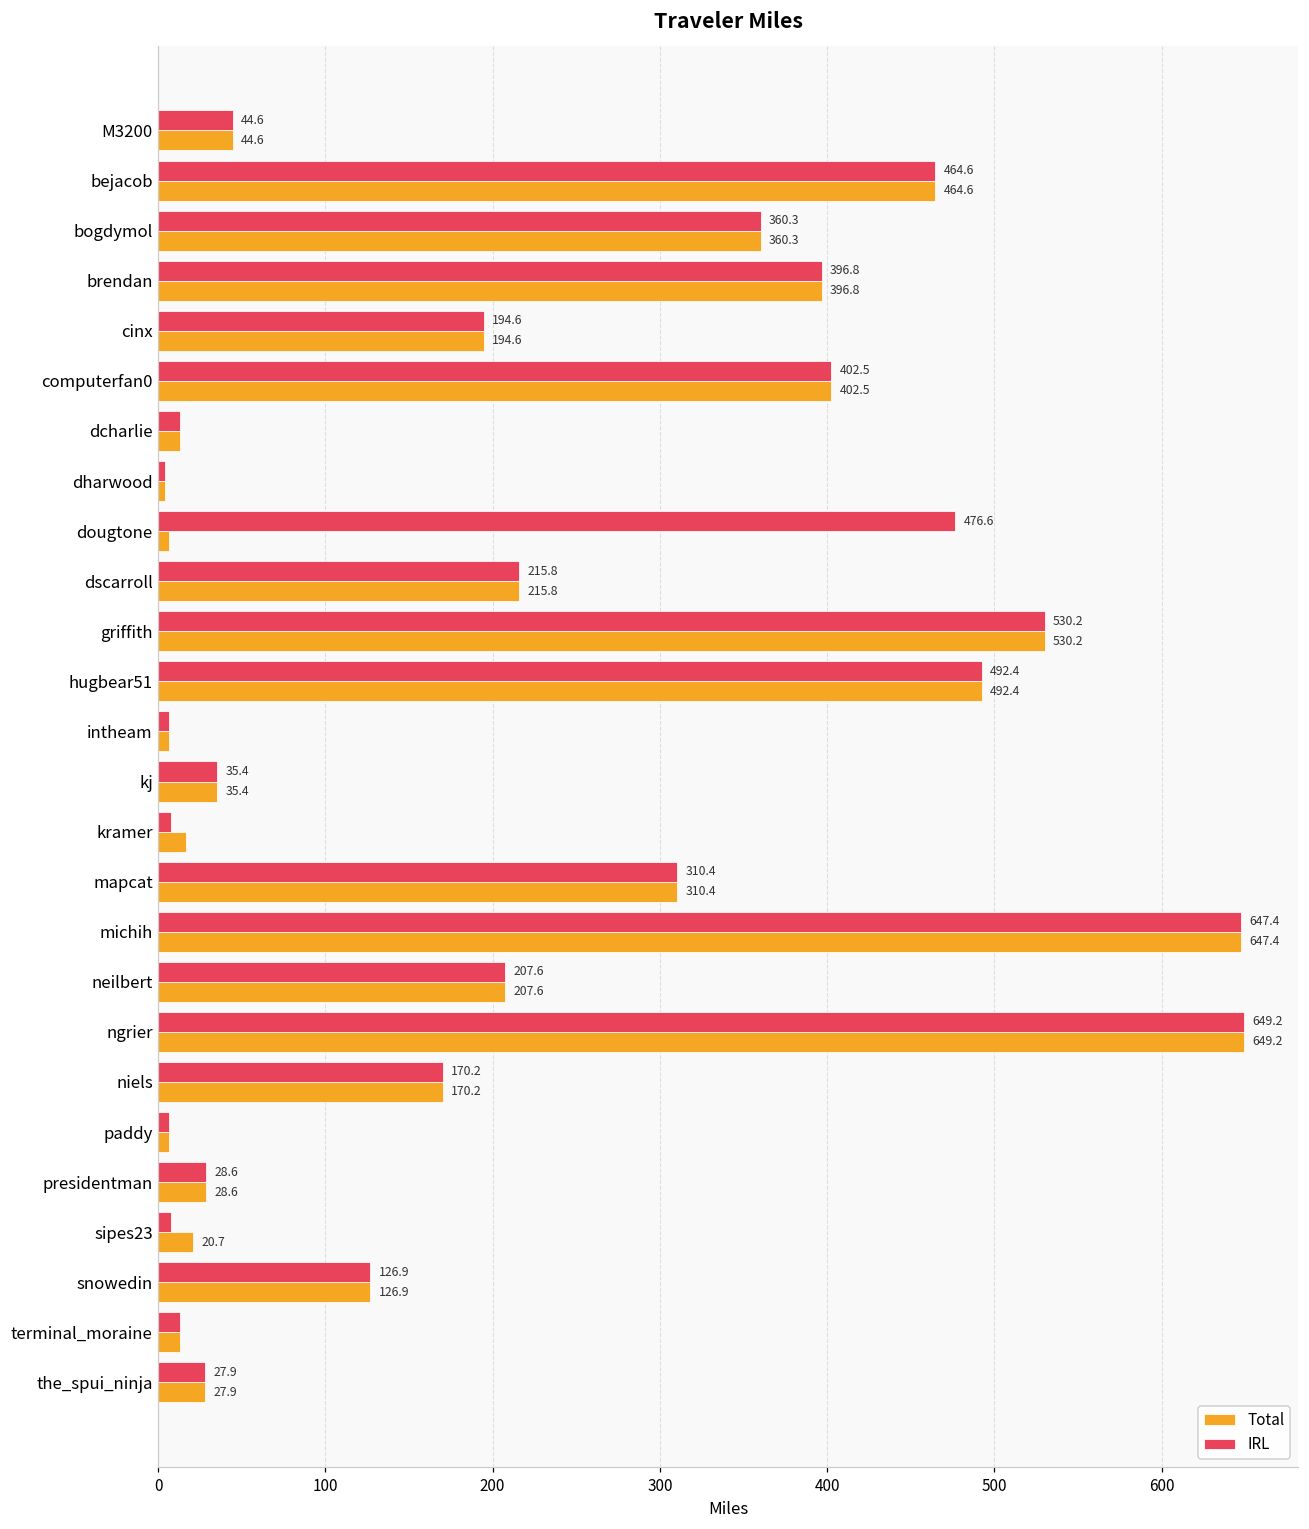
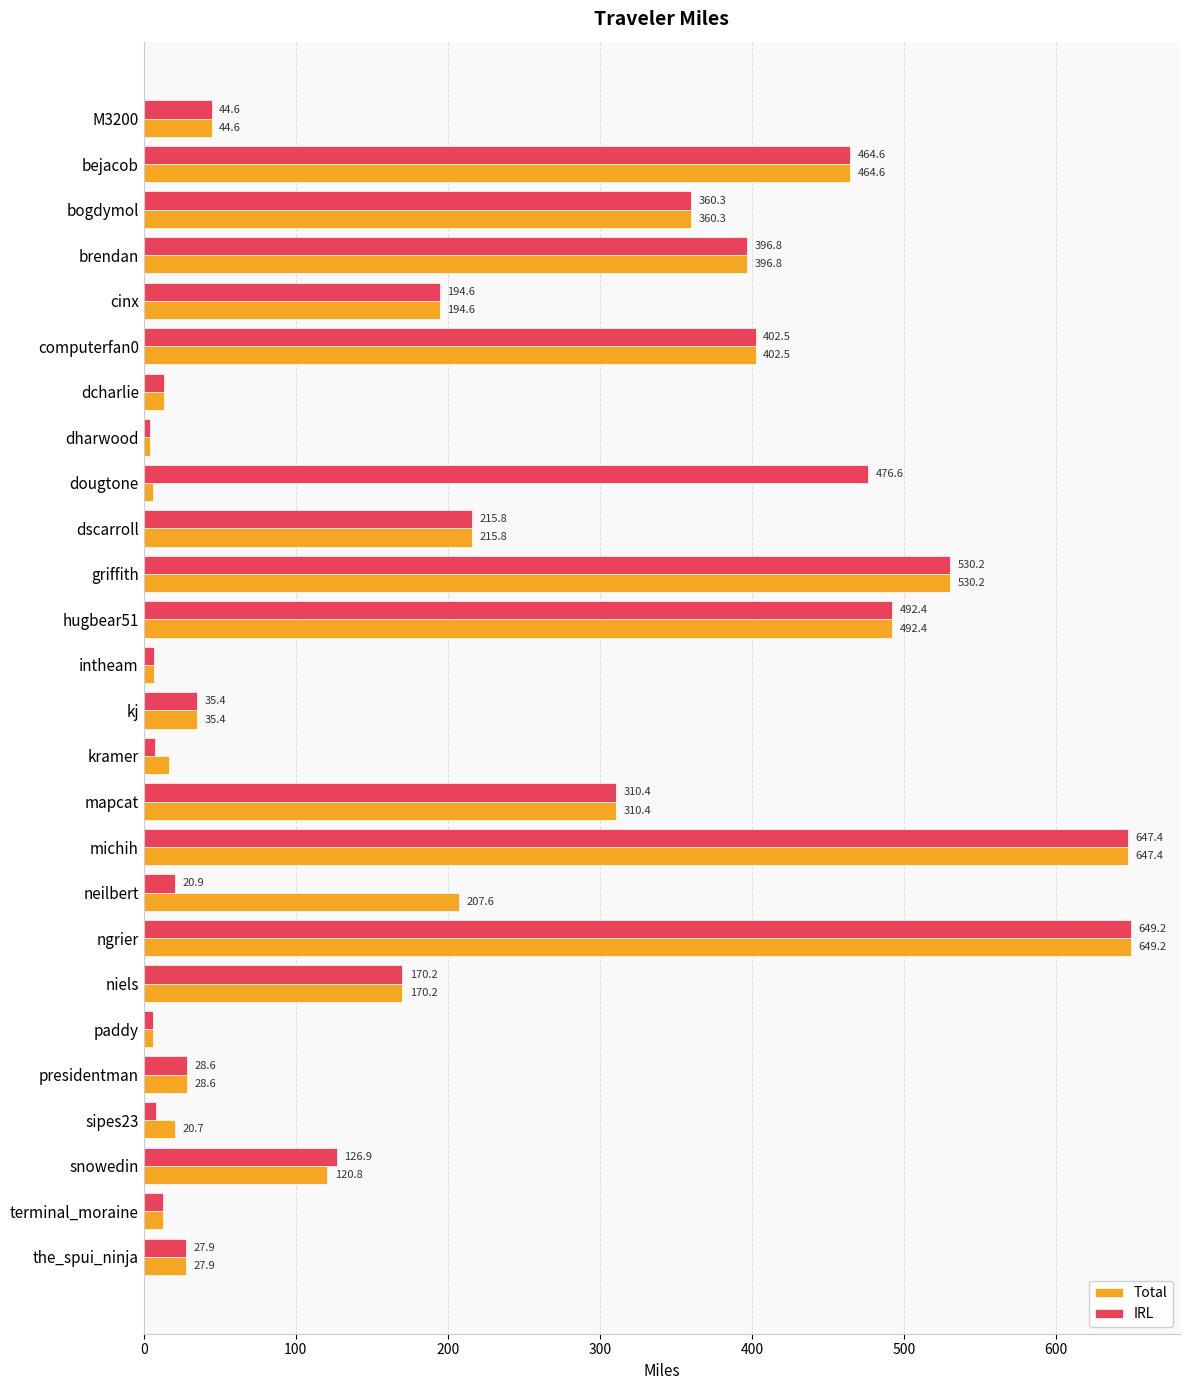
IRL, neilbert: 207.6 -> 20.9
Total, snowedin: 126.9 -> 120.8
